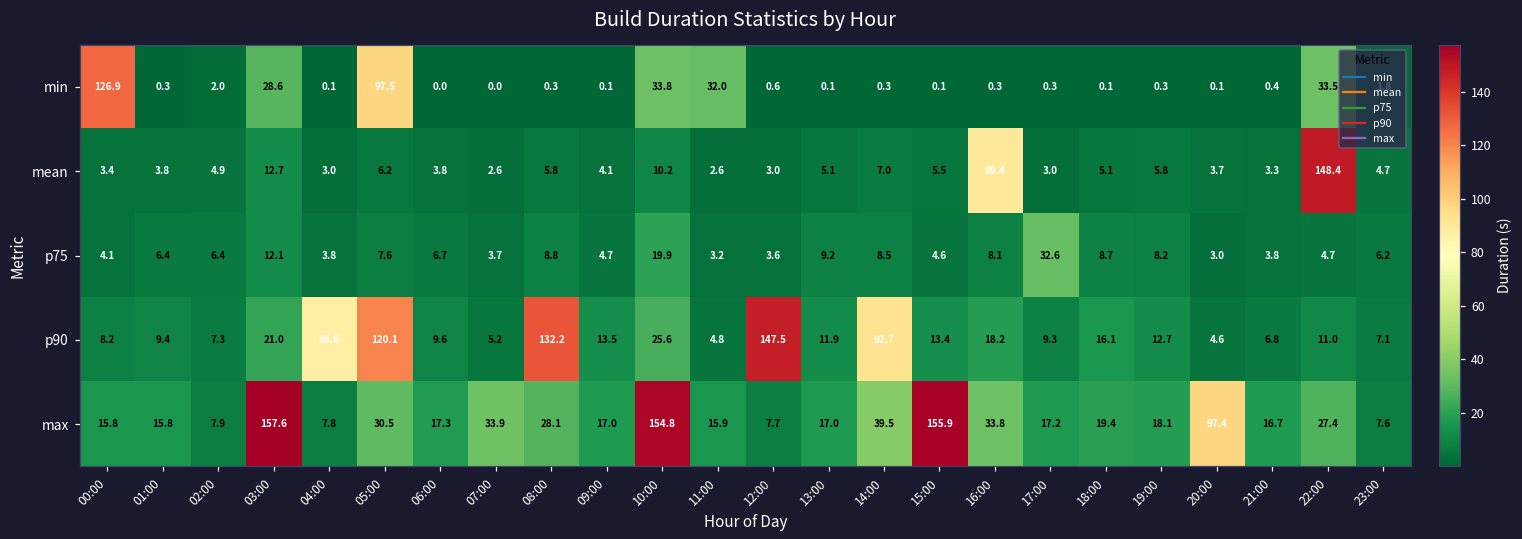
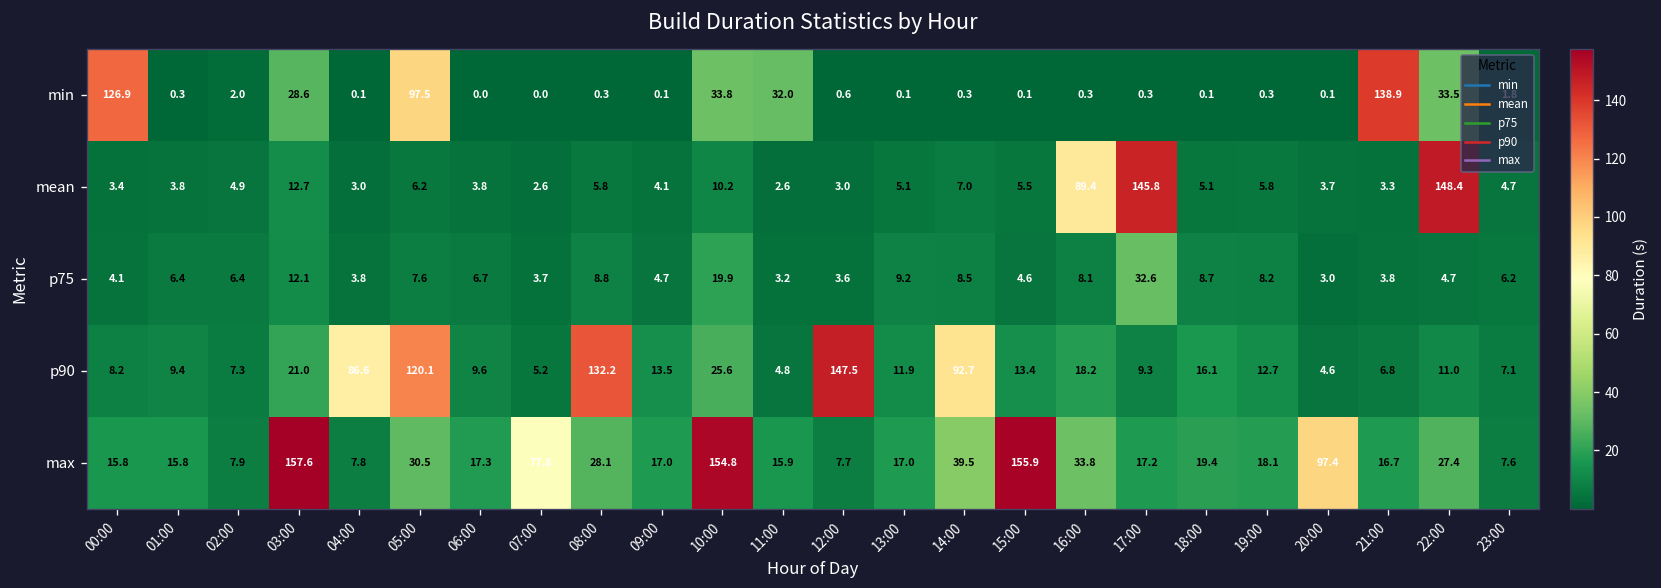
min, 21:00: 0.4 -> 138.9
mean, 17:00: 3.0 -> 145.8
max, 07:00: 33.9 -> 77.8
